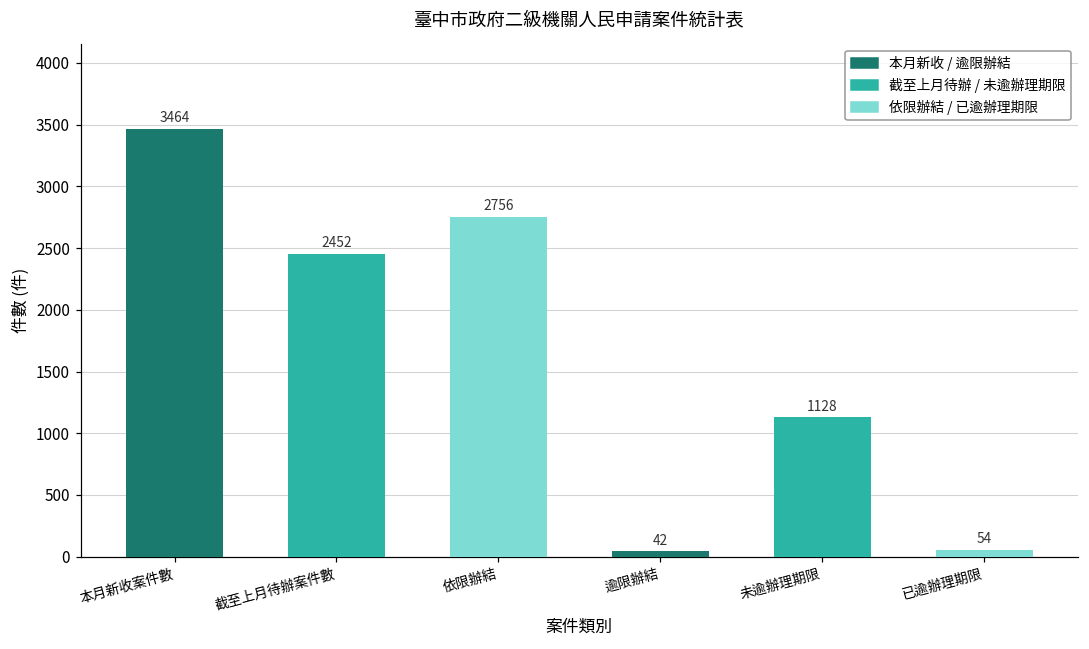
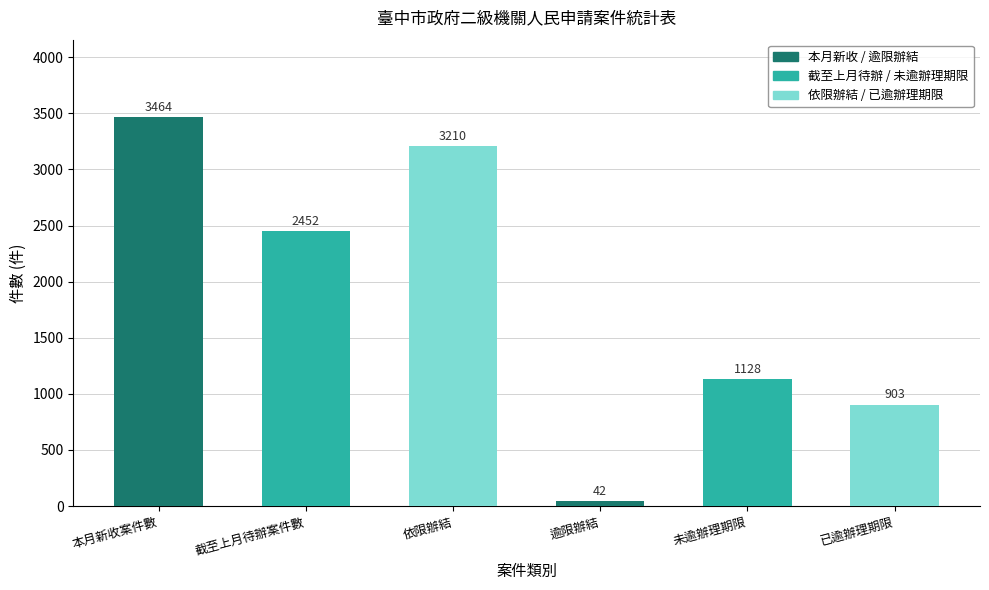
依限辦結: 2756 -> 3210
已逾辦理期限: 54 -> 903
